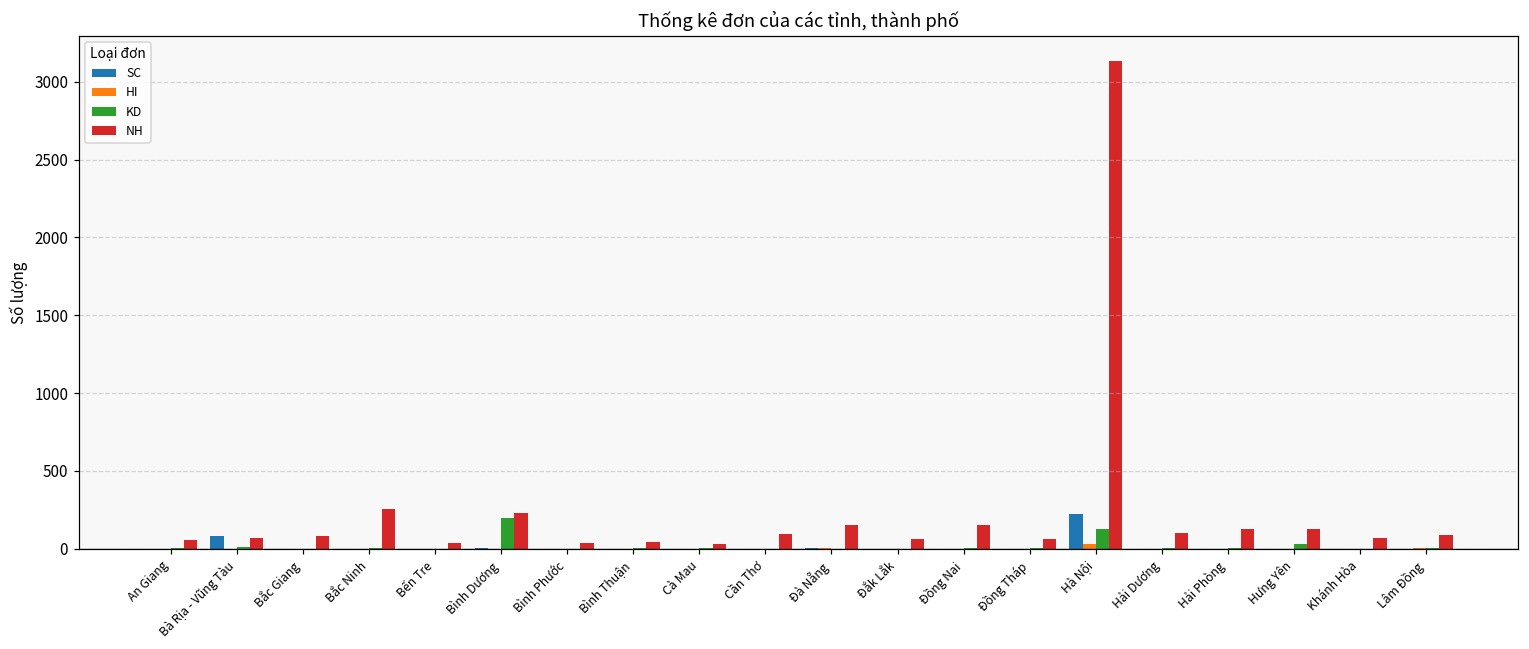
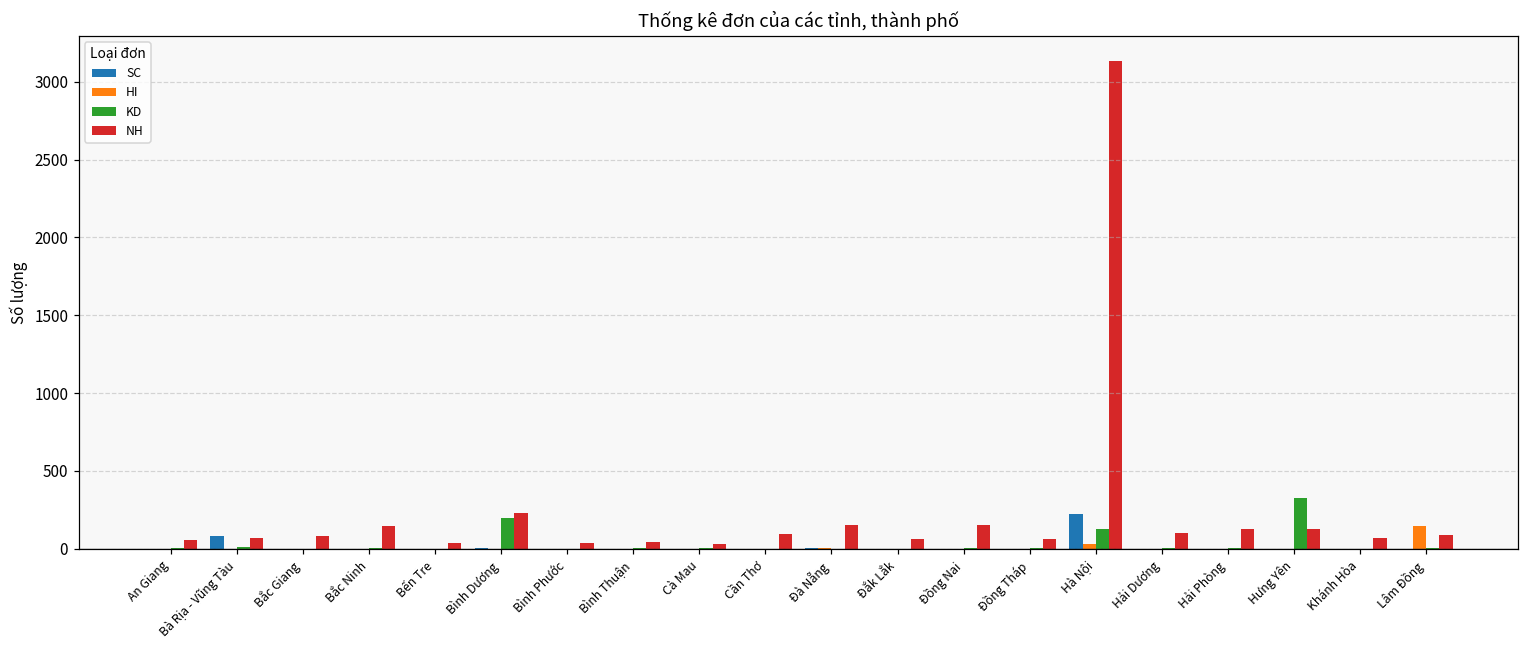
NH, Bắc Ninh: 260 -> 150
KD, Hưng Yên: 30 -> 330
HI, Lâm Đồng: 10 -> 150
